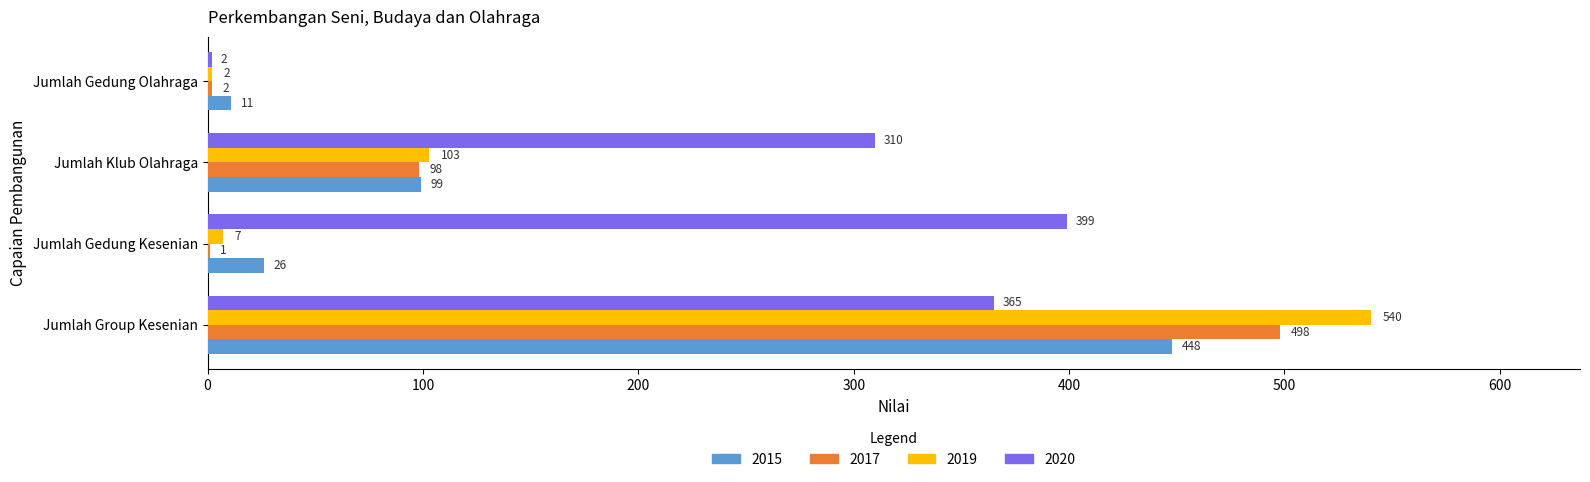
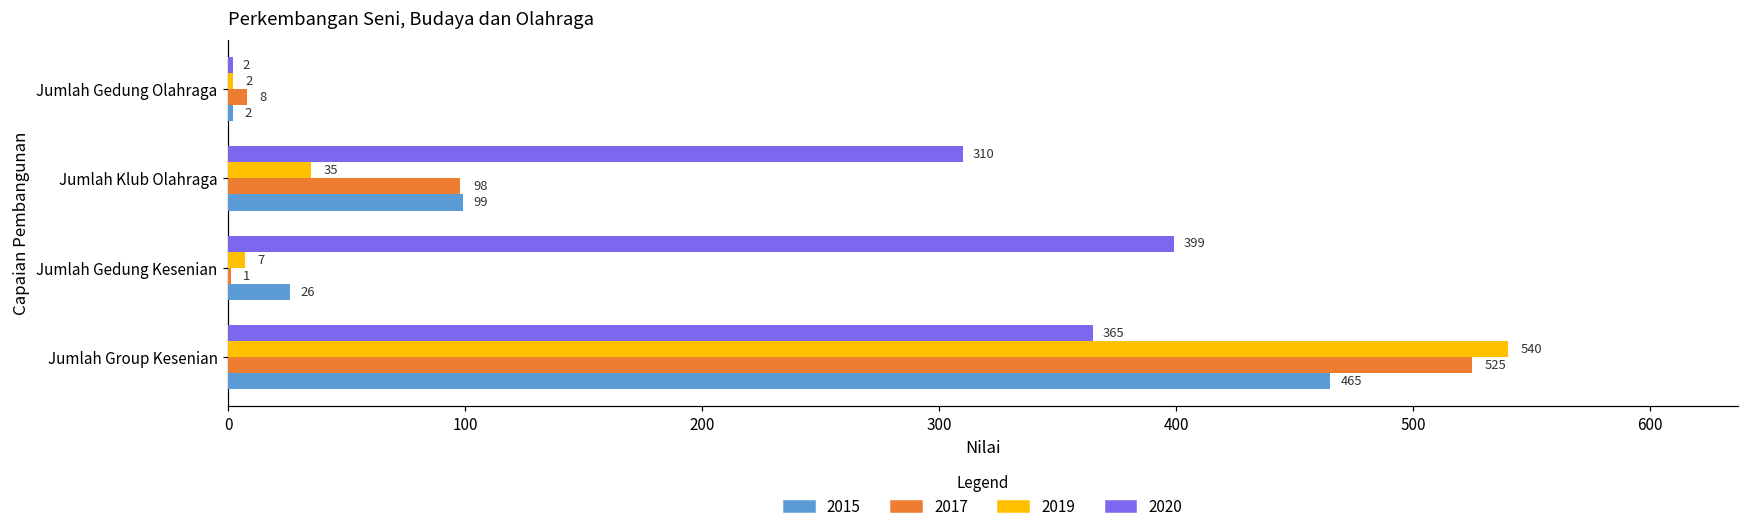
2017, Jumlah Gedung Olahraga: 2 -> 8
2015, Jumlah Gedung Olahraga: 11 -> 2
2019, Jumlah Klub Olahraga: 103 -> 35
2017, Jumlah Group Kesenian: 498 -> 525
2015, Jumlah Group Kesenian: 448 -> 465
